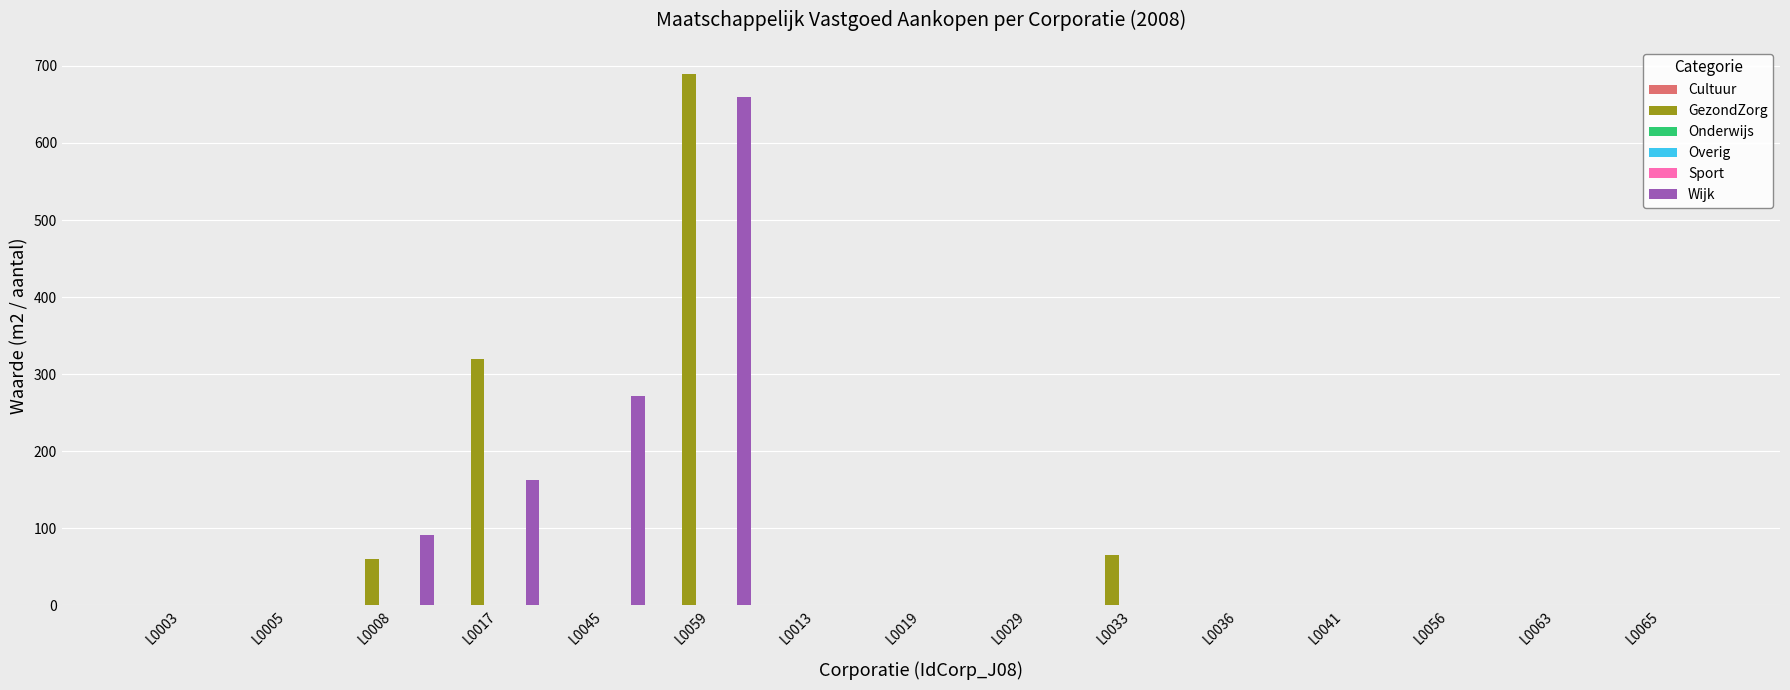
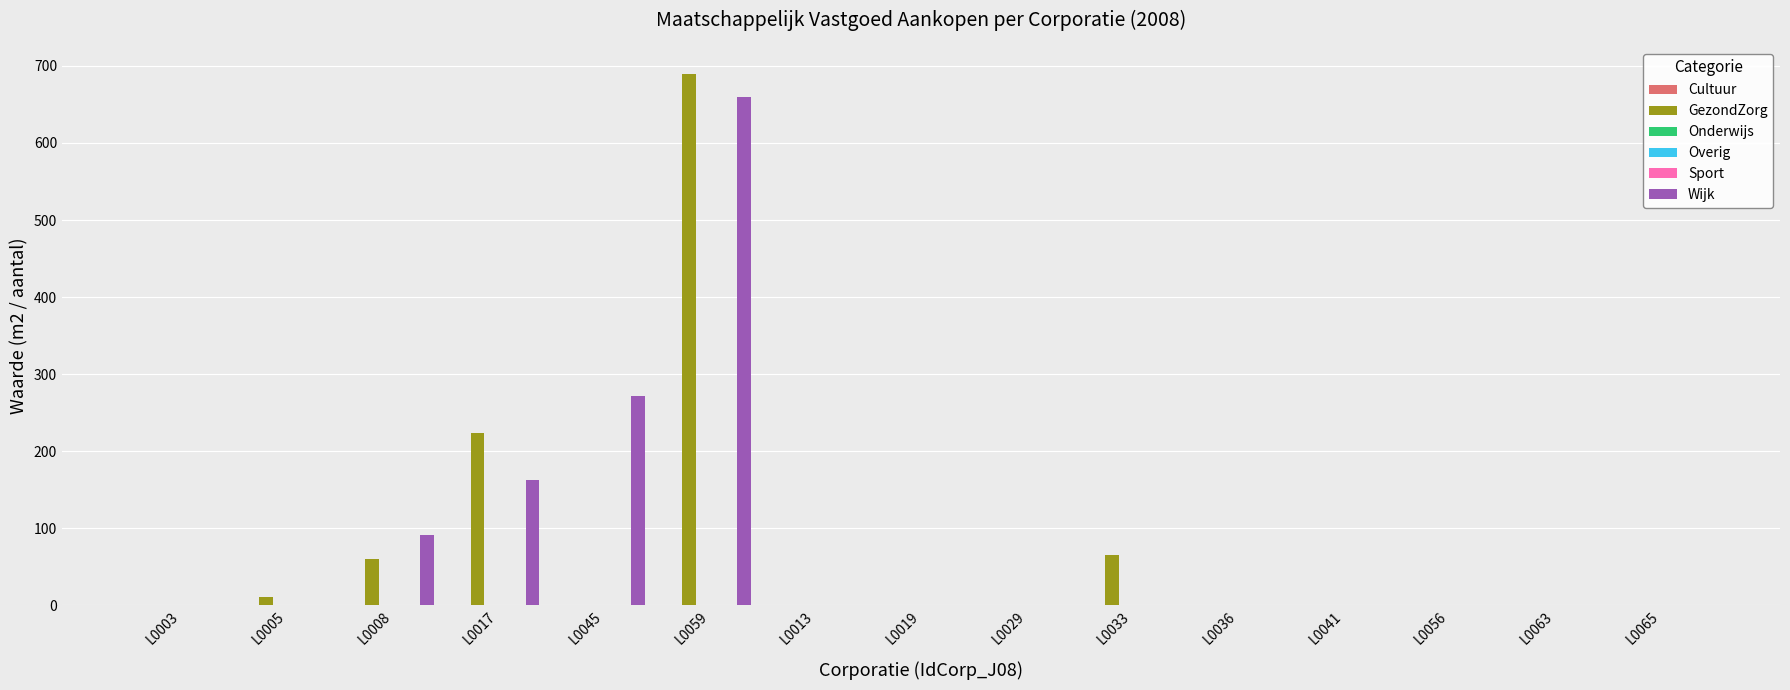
GezondZorg, L0005: 0 -> 10
GezondZorg, L0017: 320 -> 220
